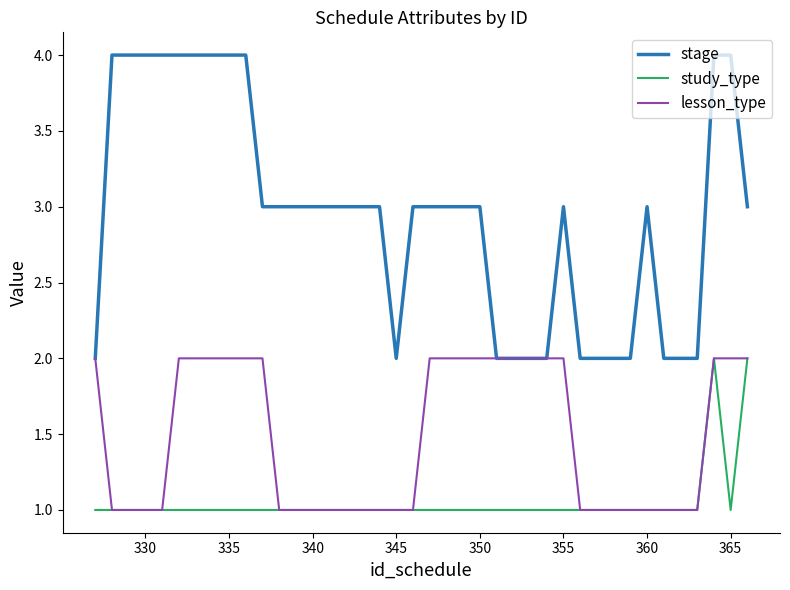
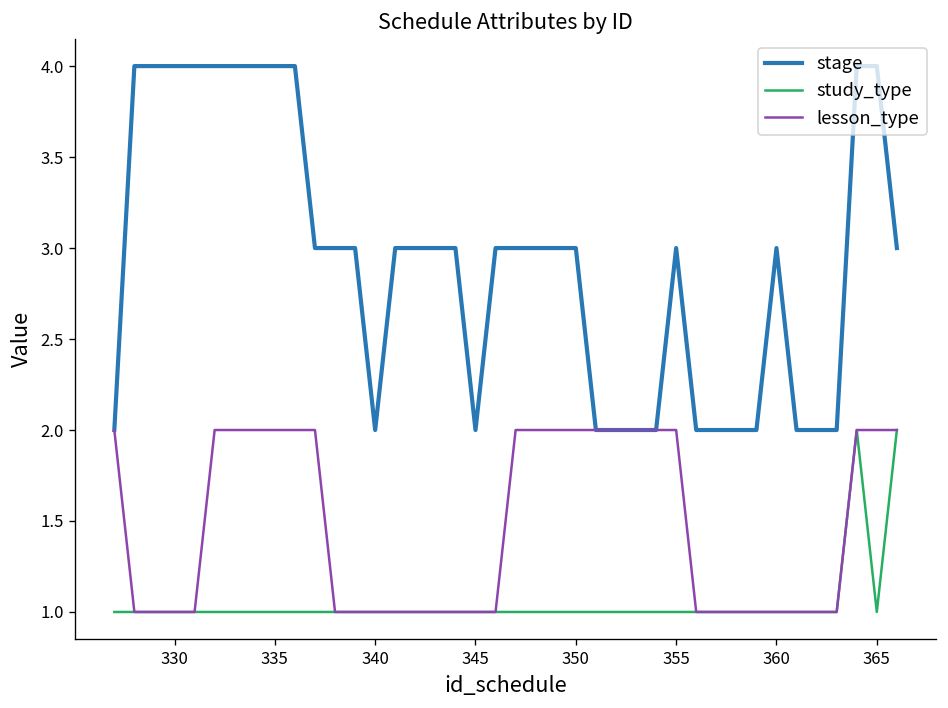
stage, 340: 3 -> 2
